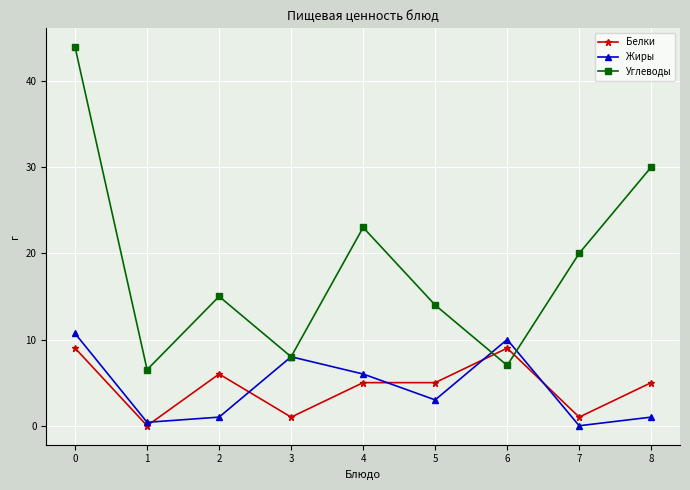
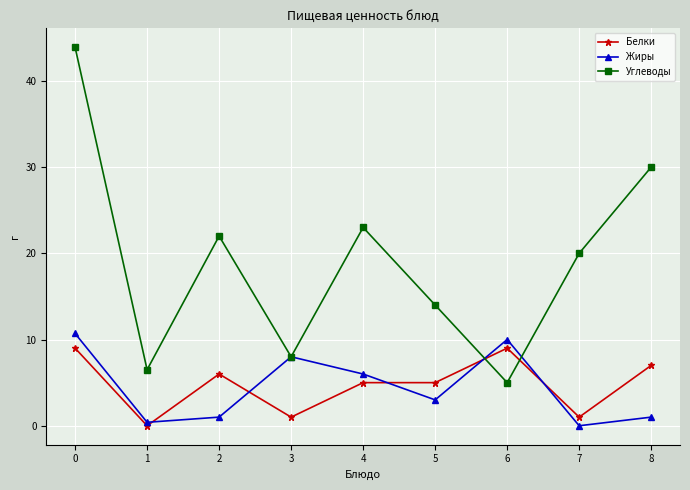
Углеводы, 2: 15 -> 22
Углеводы, 6: 7 -> 5
Белки, 8: 5 -> 7
